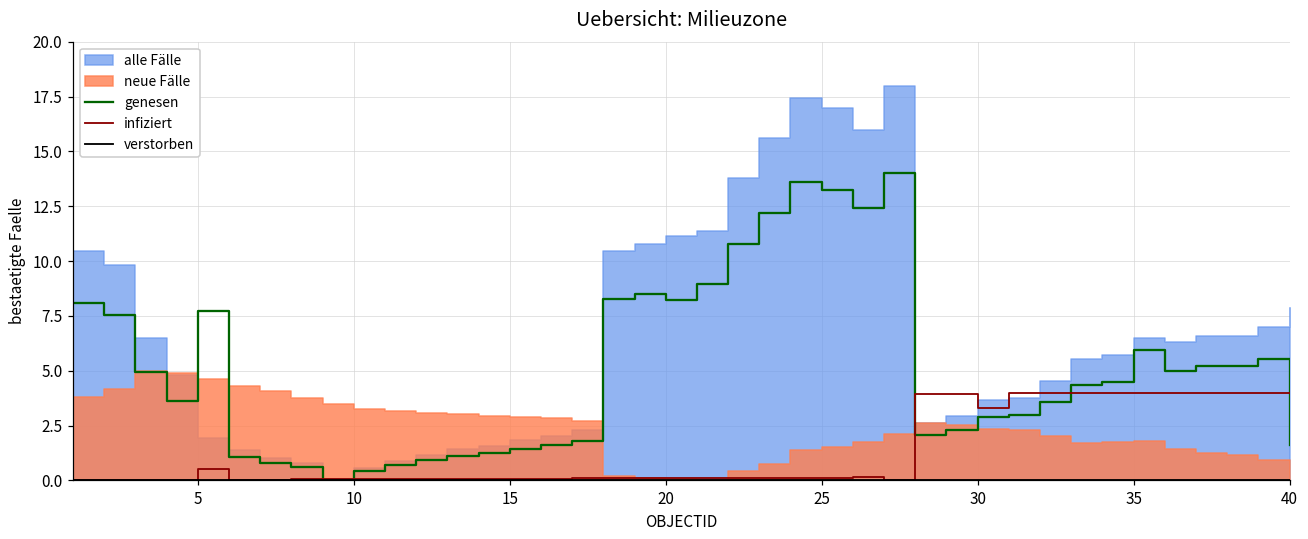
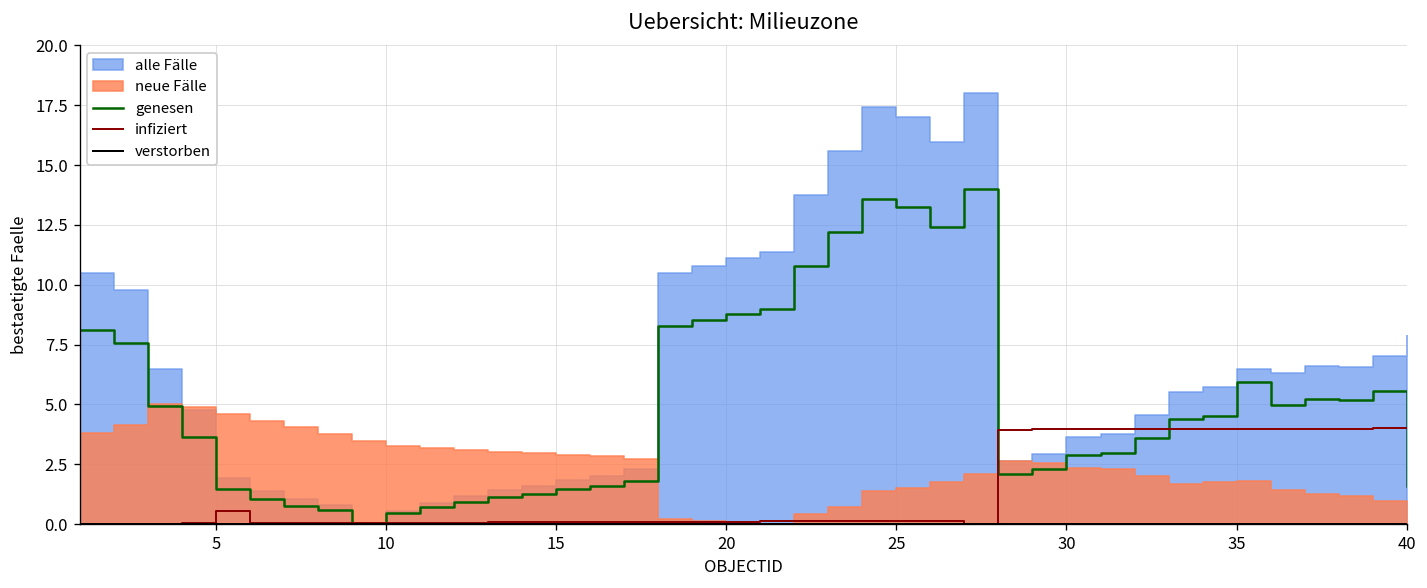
genesen, 5: 7.7 -> 1.4
genesen, 20: 8.2 -> 8.8
infiziert, 30: 3.3 -> 4.0
